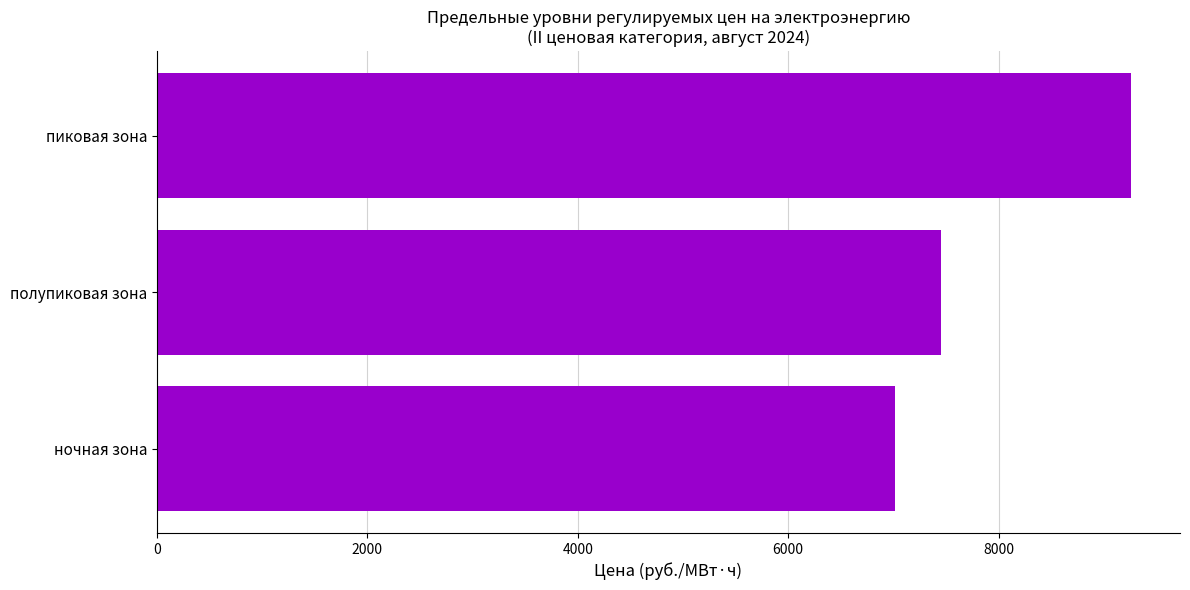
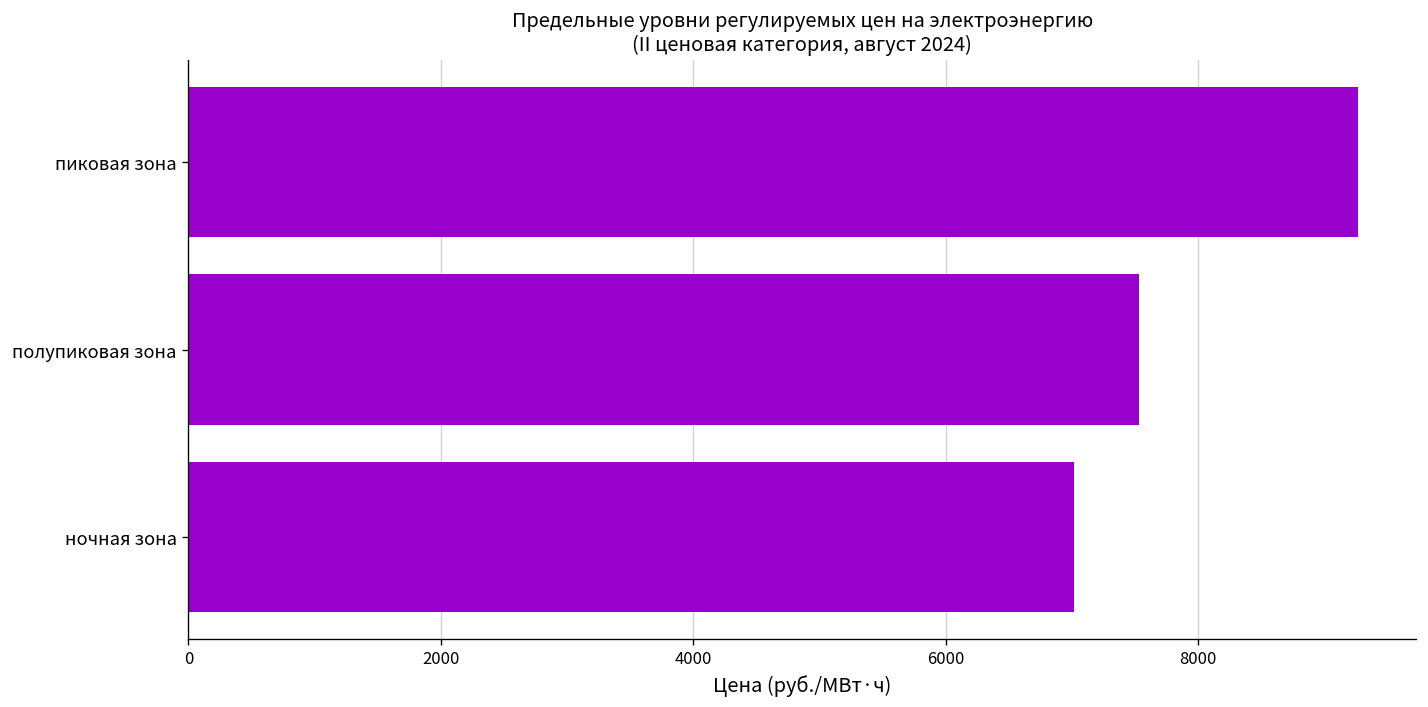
полупиковая зона: 7450 -> 7530
